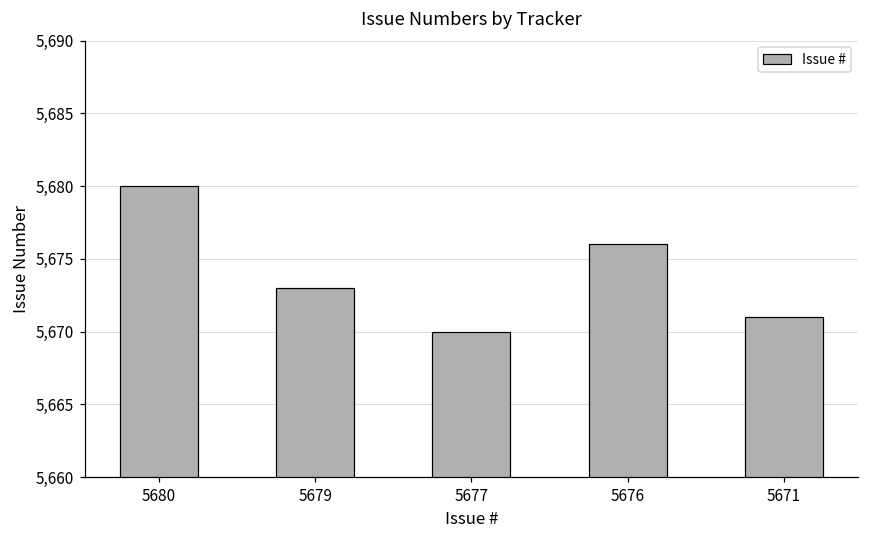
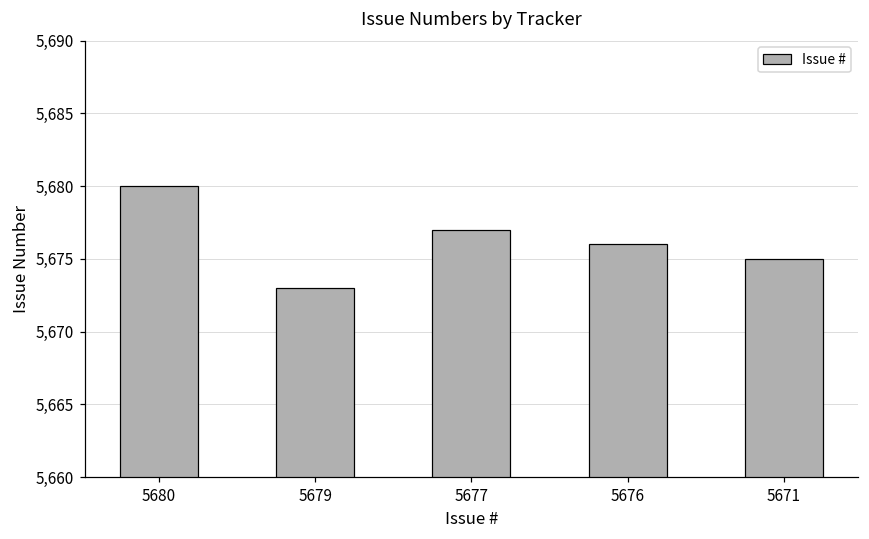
5677: 5,670 -> 5,677
5671: 5,671 -> 5,675
